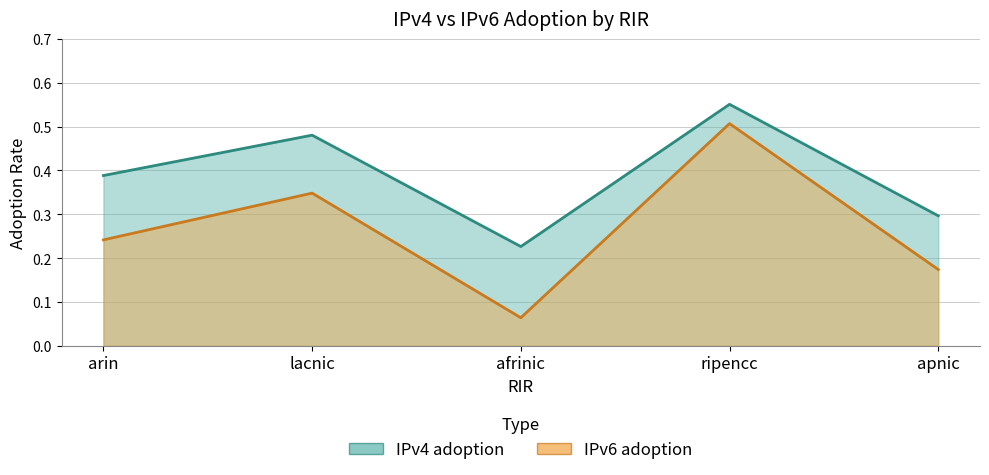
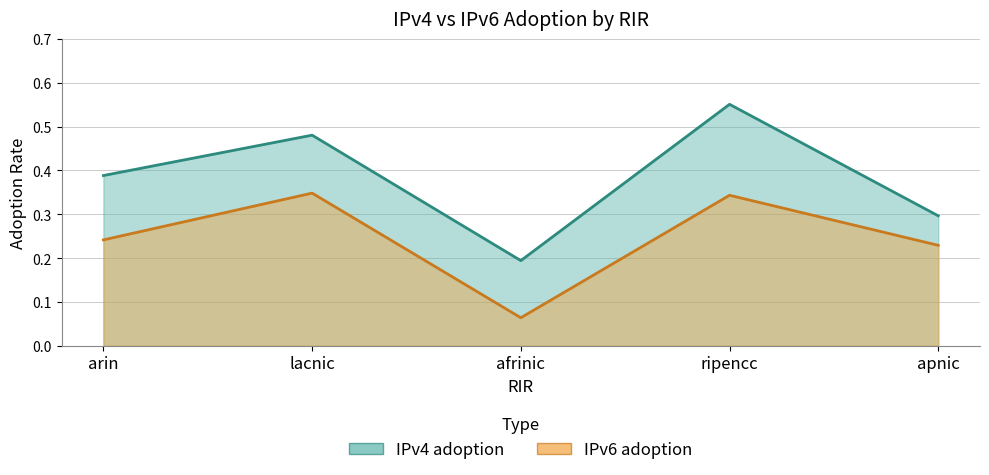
IPv4 adoption, afrinic: 0.23 -> 0.19
IPv6 adoption, ripencc: 0.51 -> 0.34
IPv6 adoption, apnic: 0.17 -> 0.23
